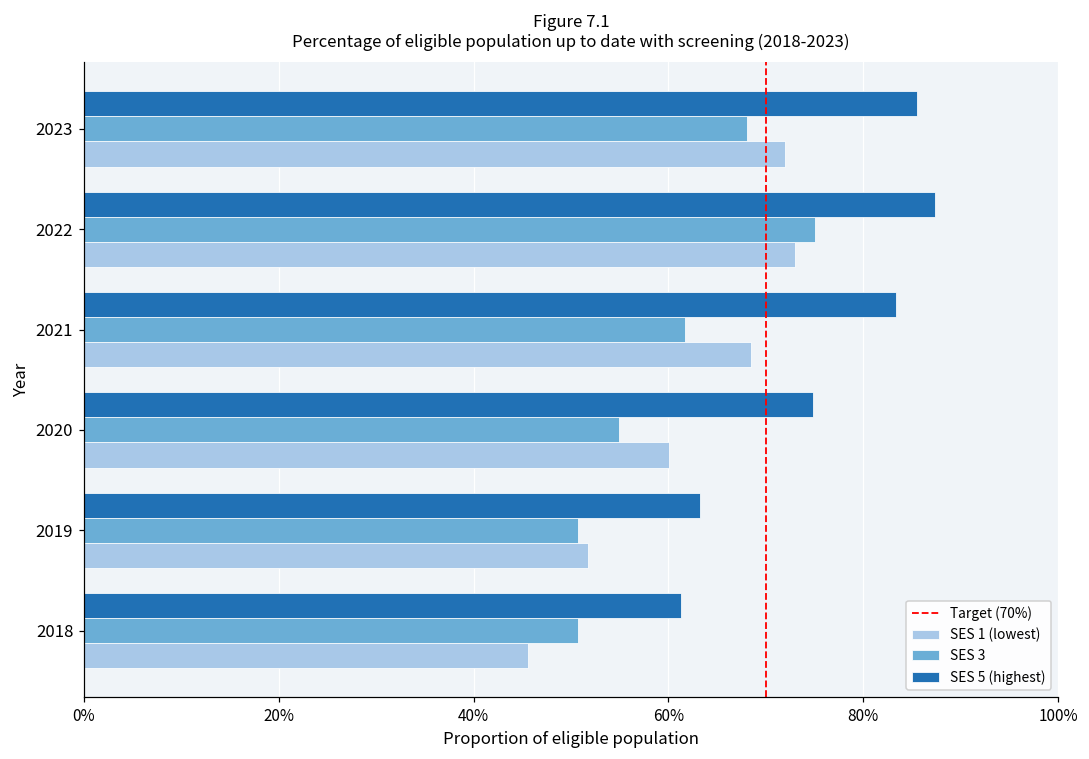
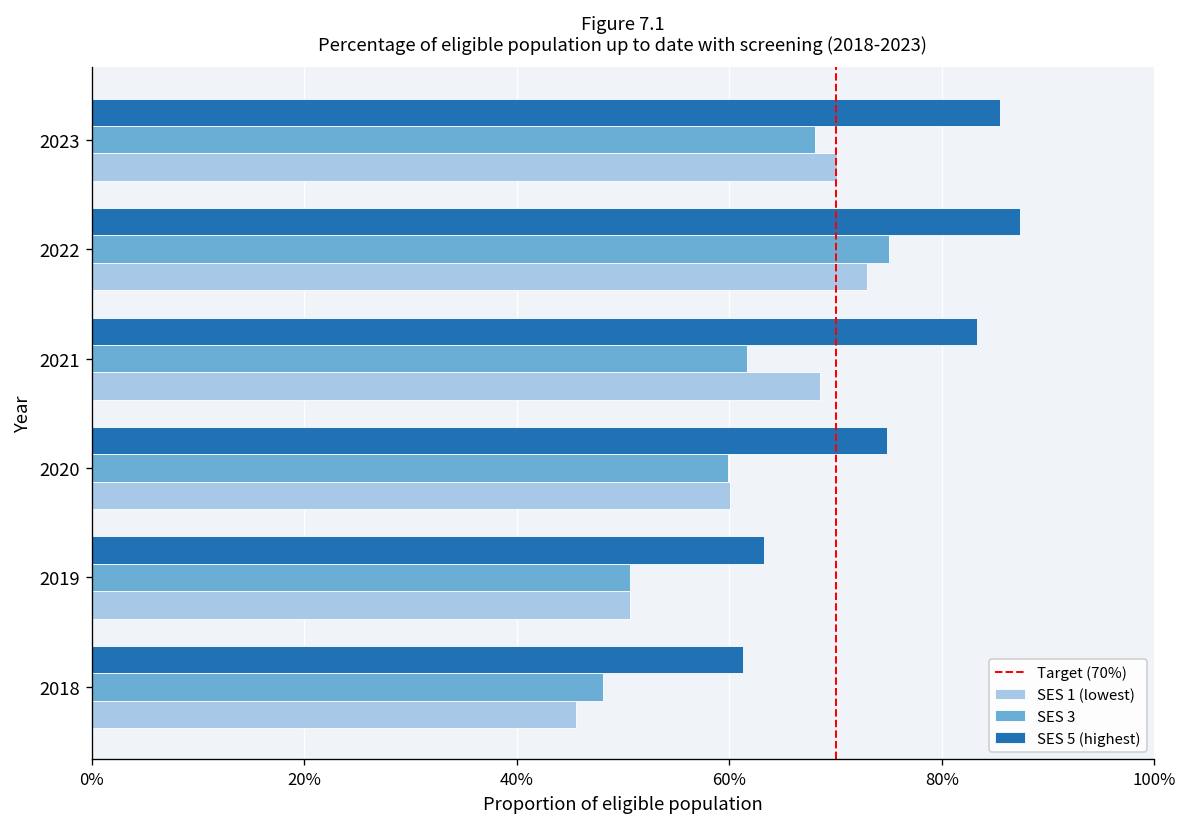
SES 1 (lowest), 2023: 72% -> 70%
SES 3, 2020: 55% -> 60%
SES 1 (lowest), 2019: 52% -> 51%
SES 3, 2018: 51% -> 48%
